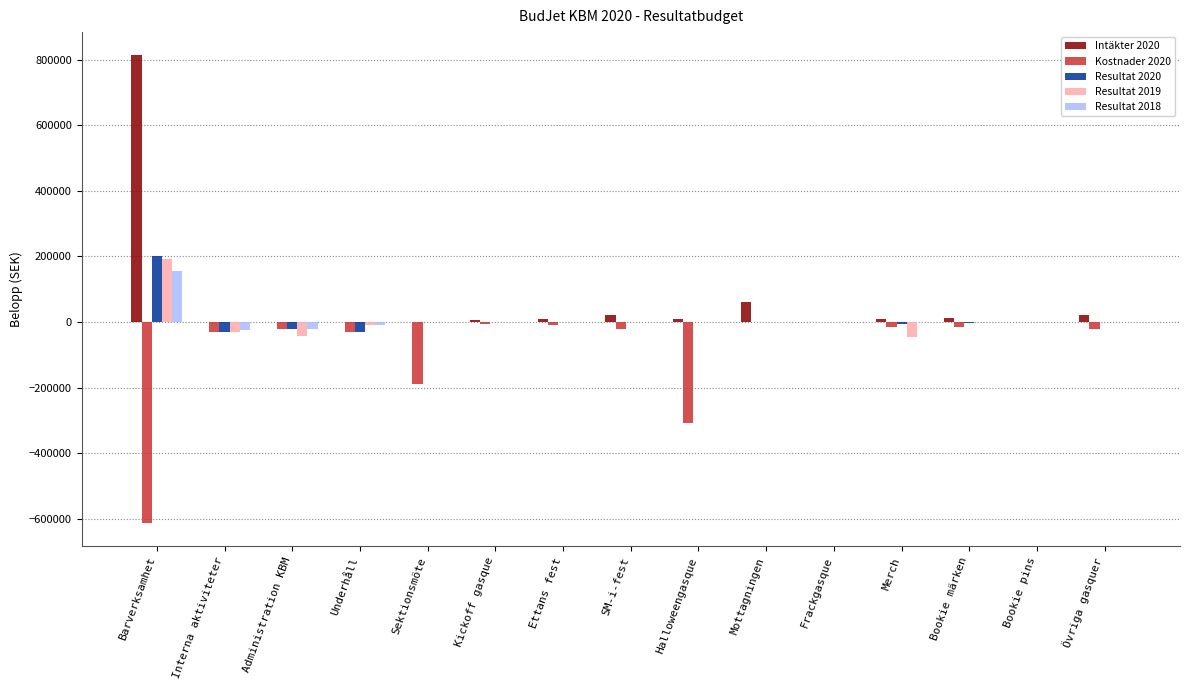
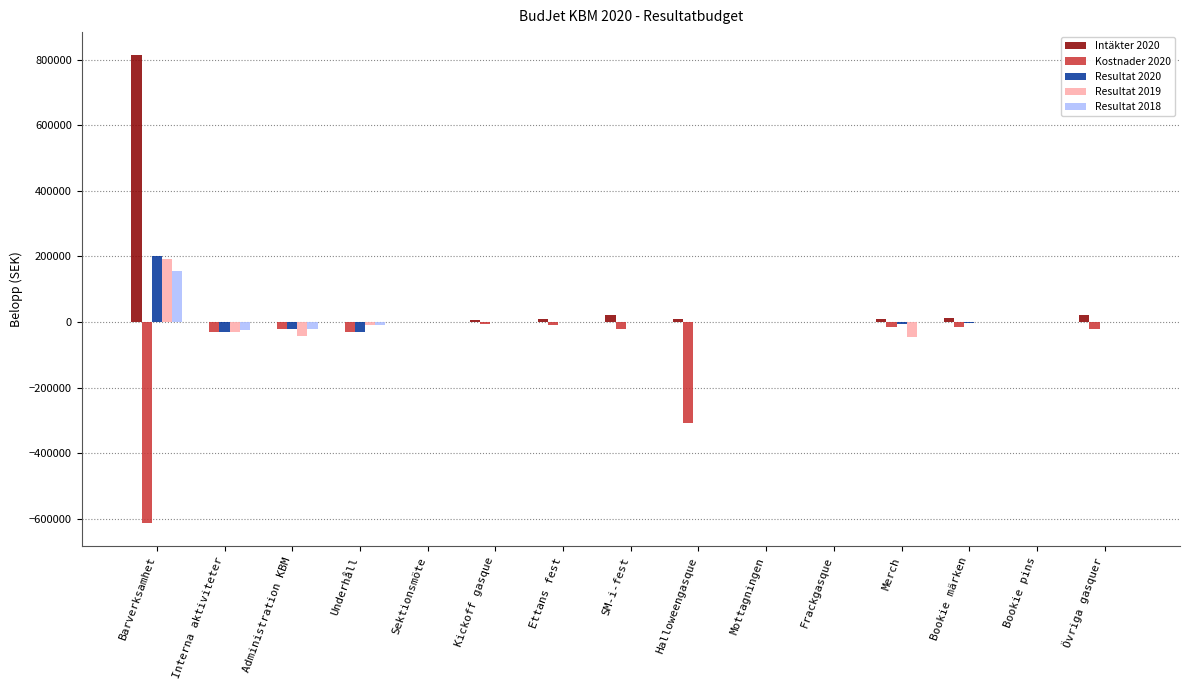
Kostnader 2020, Sektionsmöte: -190000 -> 0
Intäkter 2020, Mottagningen: 60000 -> 0
